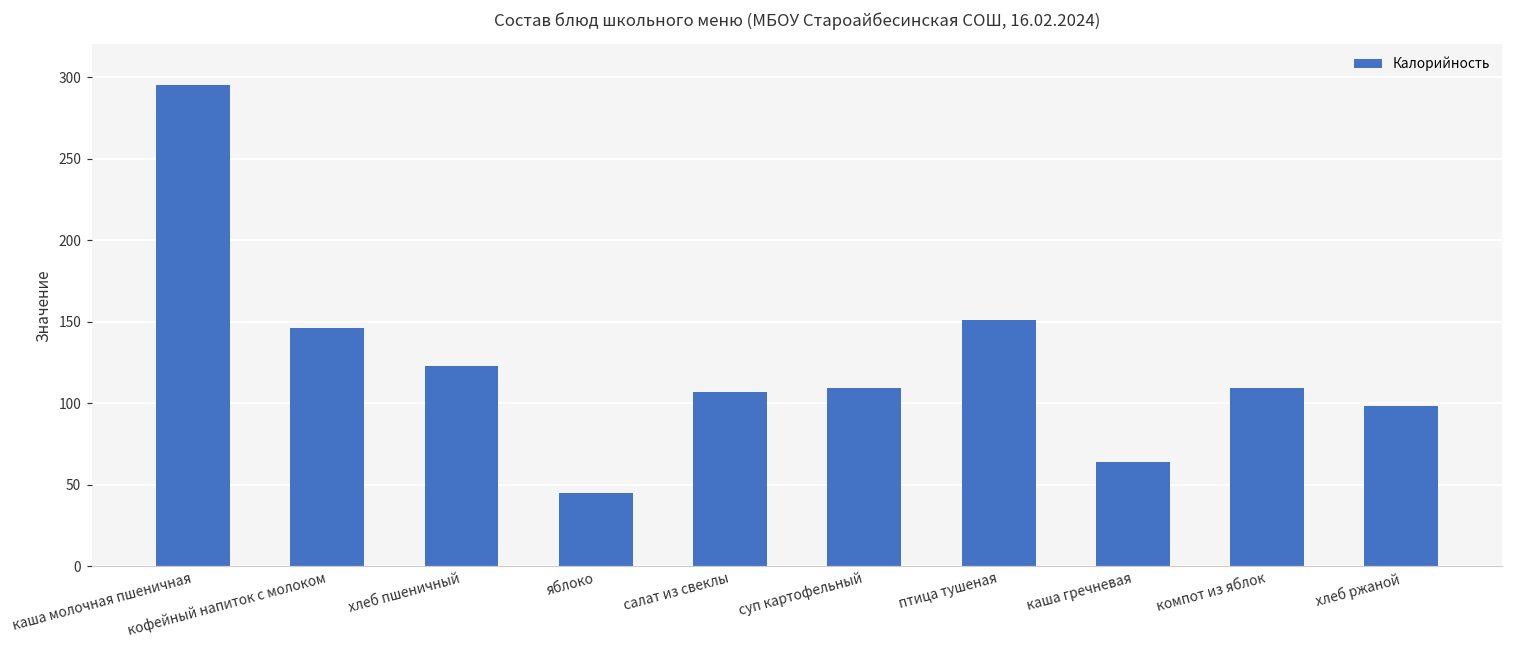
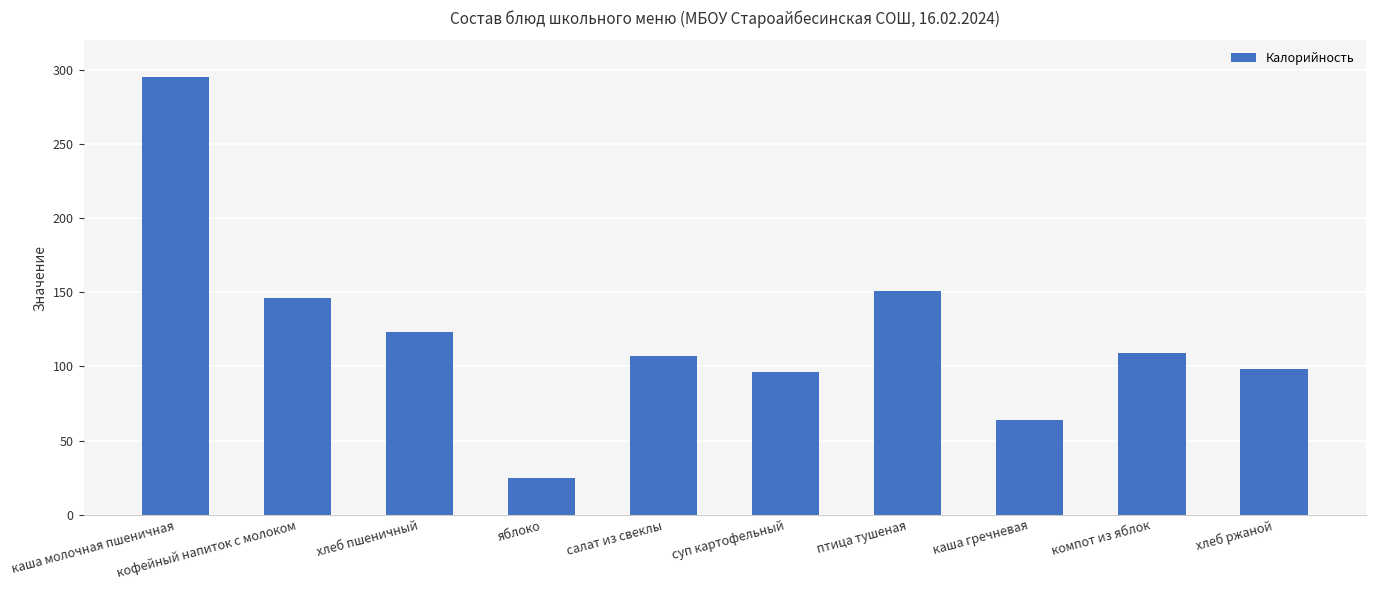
яблоко: 45 -> 25
суп картофельный: 109 -> 96
